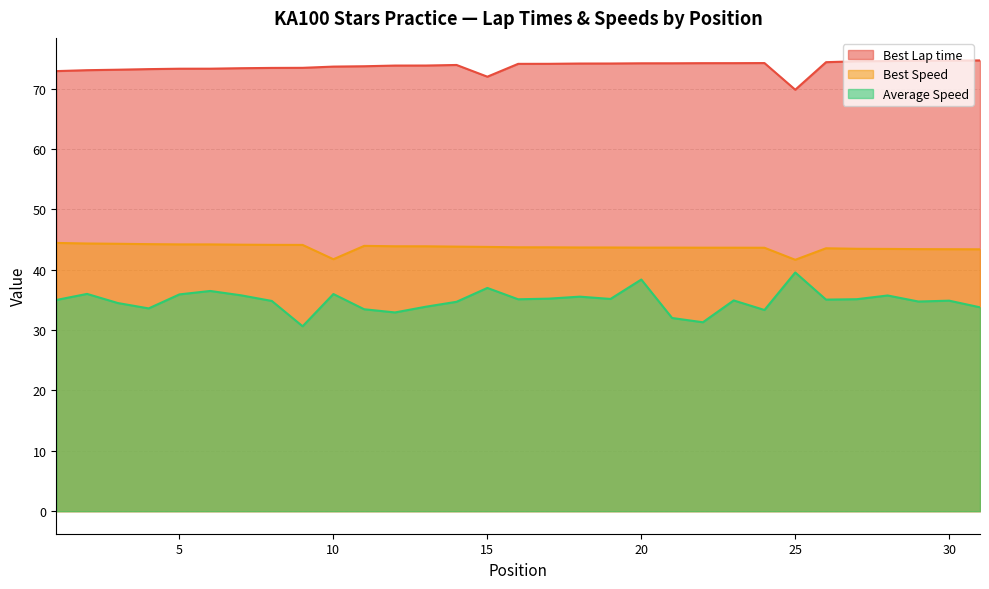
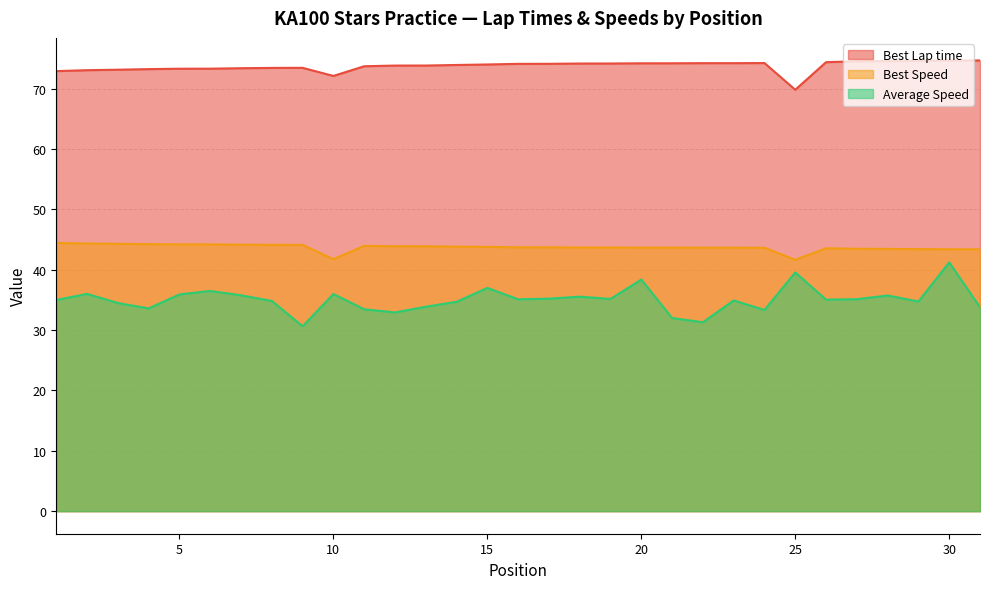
Best Lap time, 10: 74 -> 72
Best Lap time, 15: 72 -> 74
Average Speed, 30: 35 -> 41
